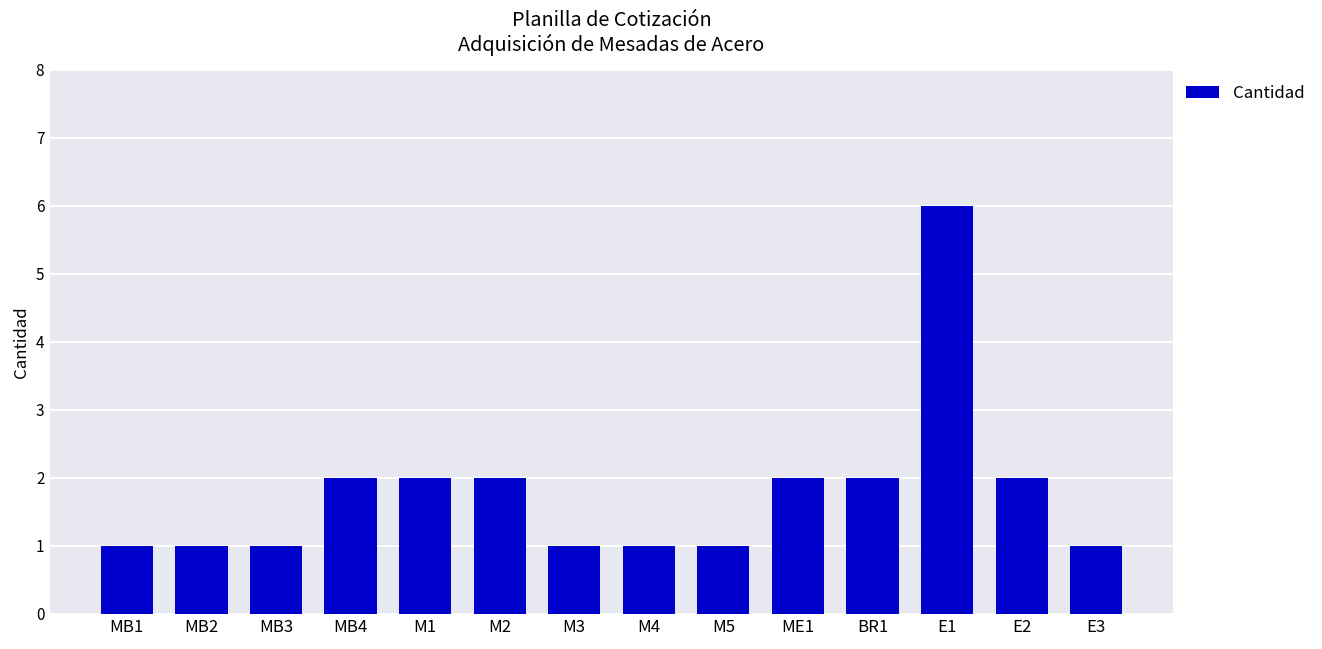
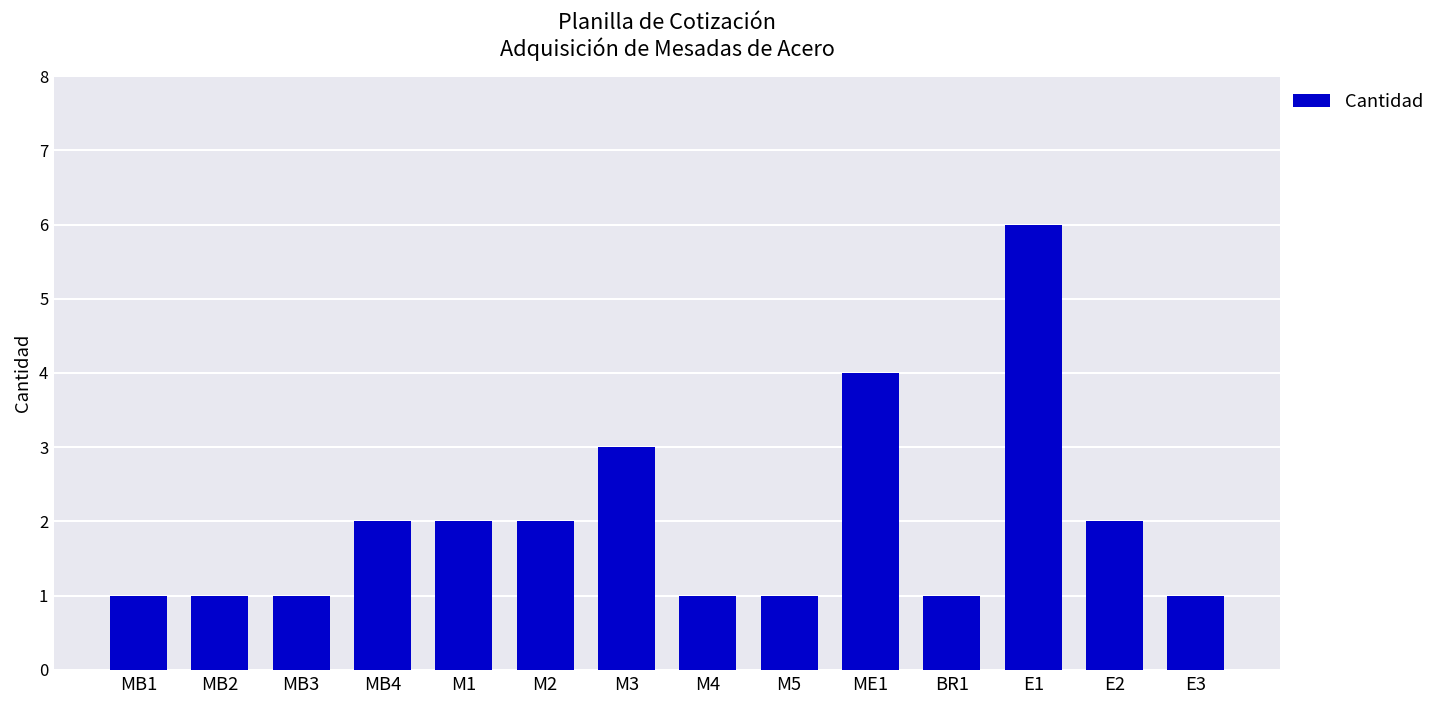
M3: 1 -> 3
ME1: 2 -> 4
BR1: 2 -> 1
